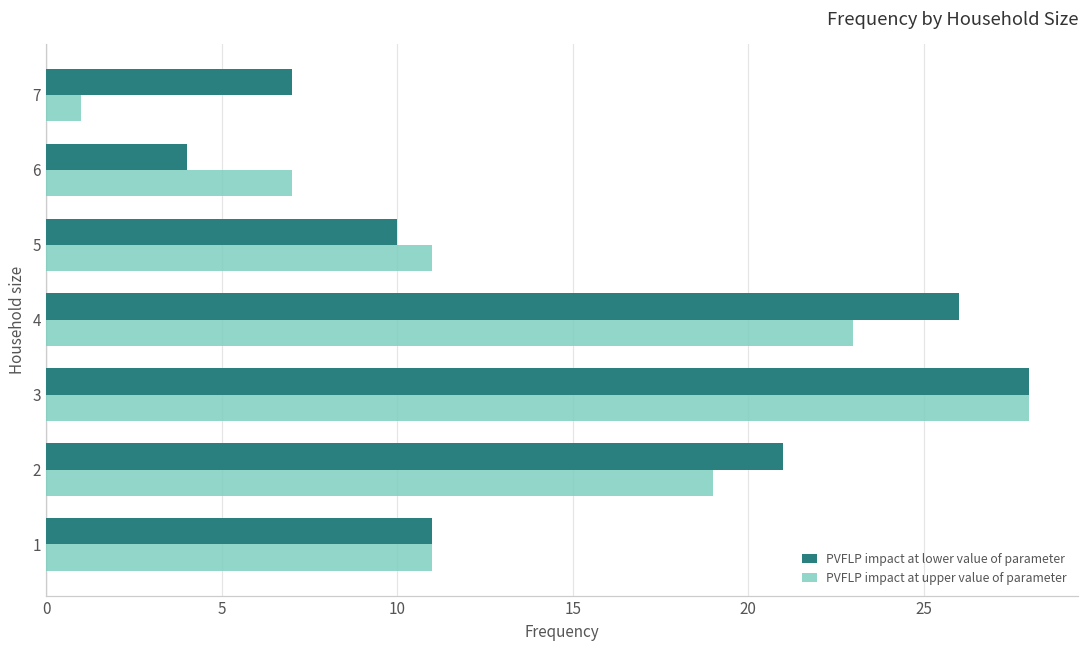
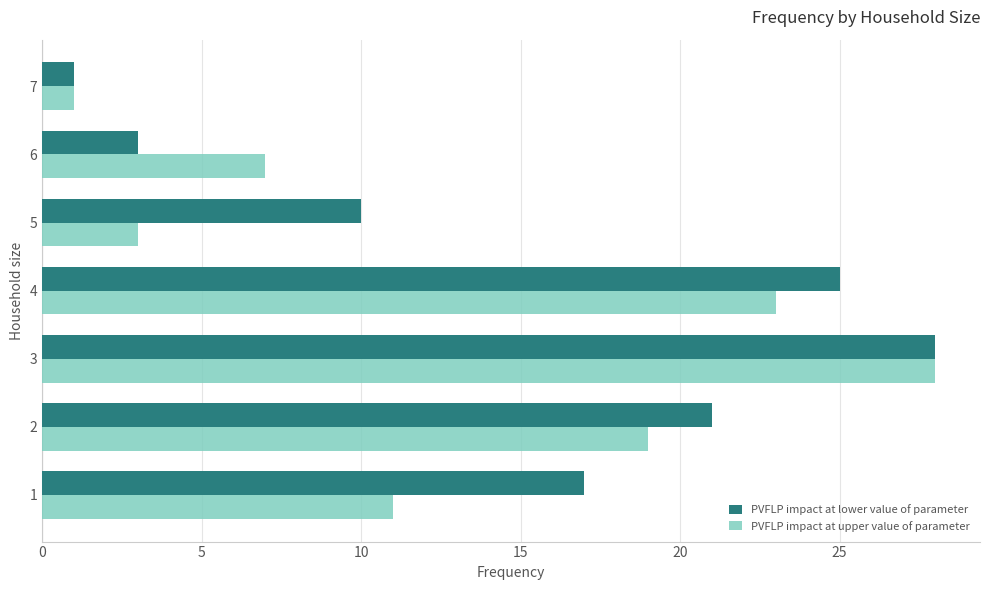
PVFLP impact at lower value of parameter, 7: 7 -> 1
PVFLP impact at lower value of parameter, 6: 4 -> 3
PVFLP impact at upper value of parameter, 5: 11 -> 3
PVFLP impact at lower value of parameter, 4: 26 -> 25
PVFLP impact at lower value of parameter, 1: 11 -> 17
